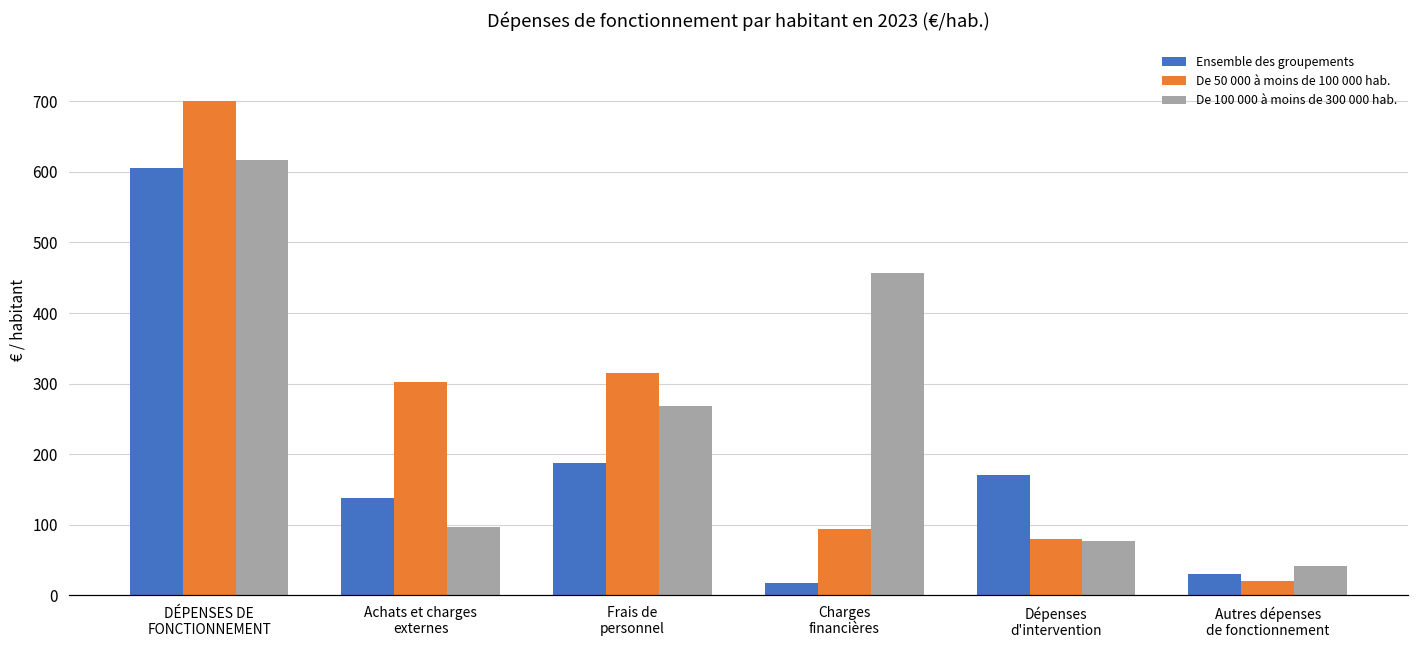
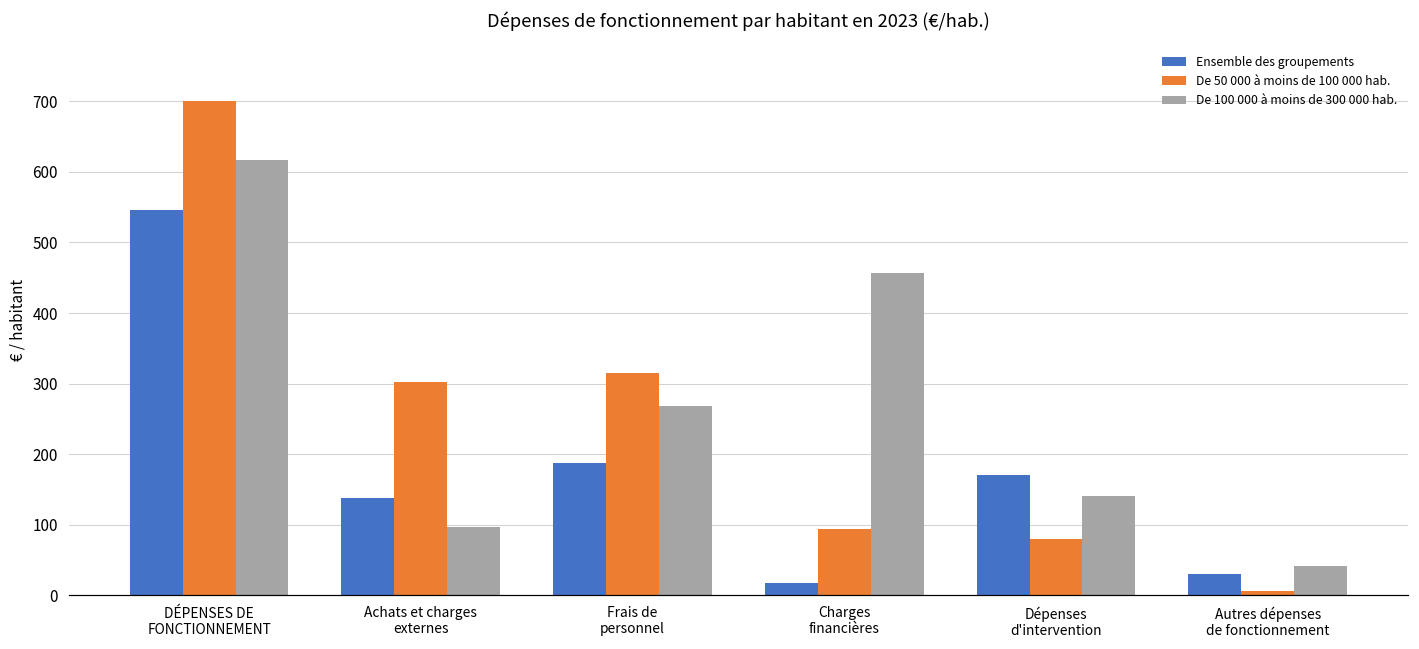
Ensemble des groupements, DÉPENSES DE FONCTIONNEMENT: 610 -> 550
De 100 000 à moins de 300 000 hab., Dépenses d'intervention: 80 -> 140
De 50 000 à moins de 100 000 hab., Autres dépenses de fonctionnement: 20 -> 10
